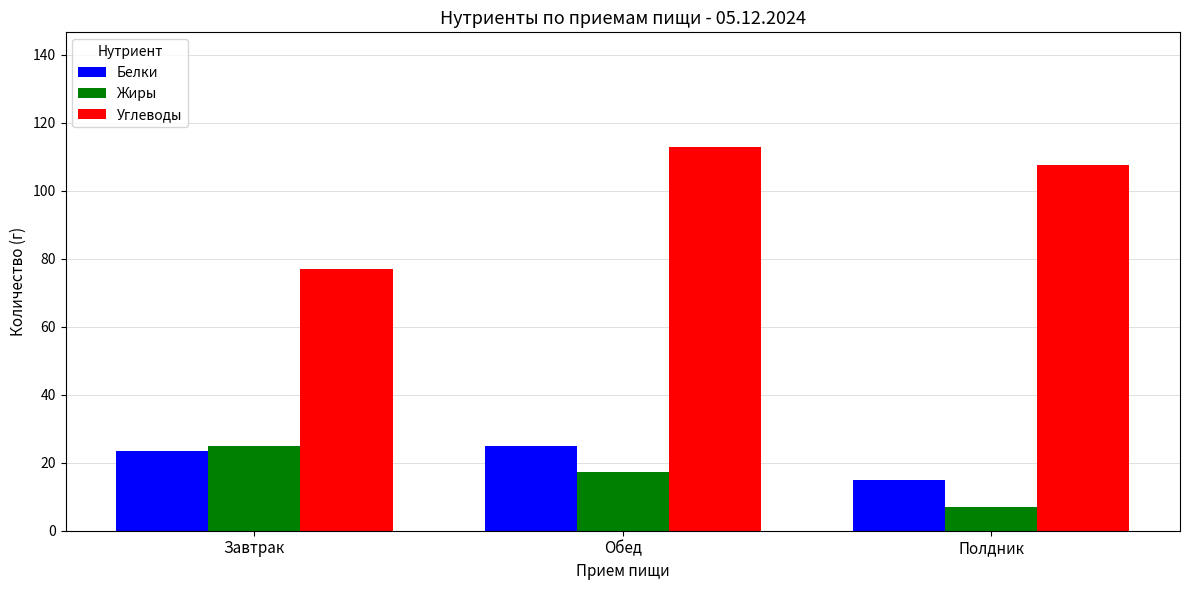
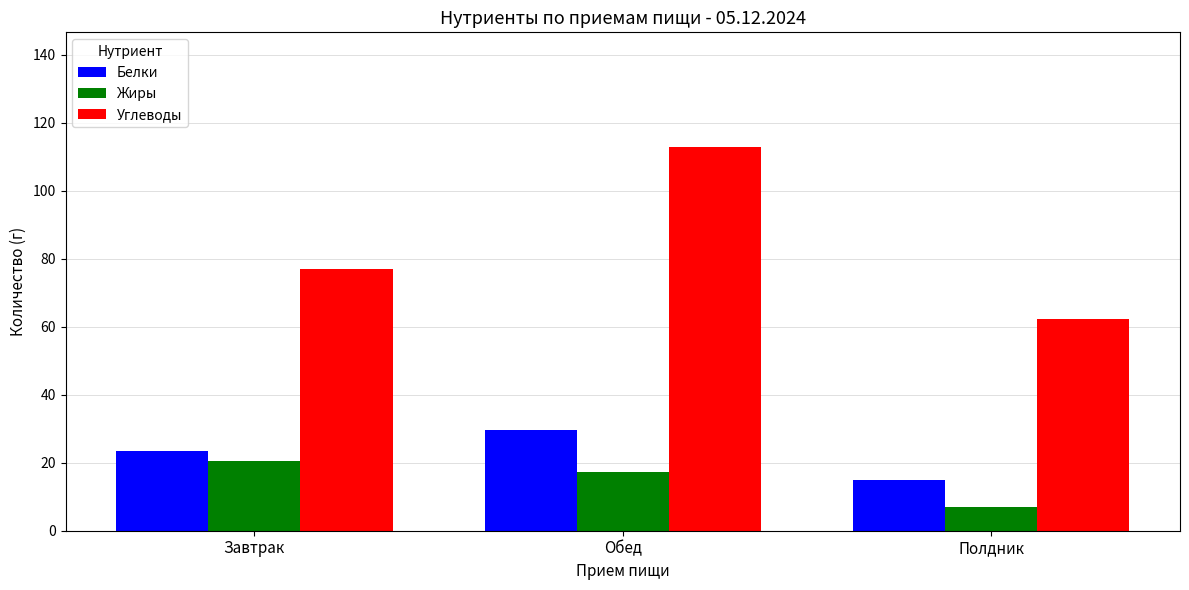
Жиры, Завтрак: 25 -> 20
Белки, Обед: 25 -> 30
Углеводы, Полдник: 108 -> 62
